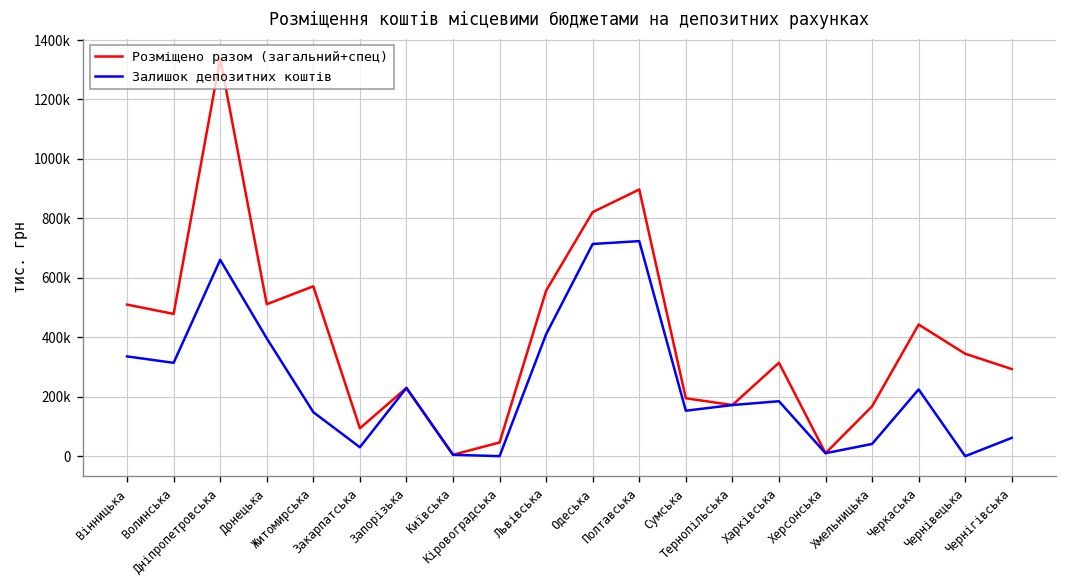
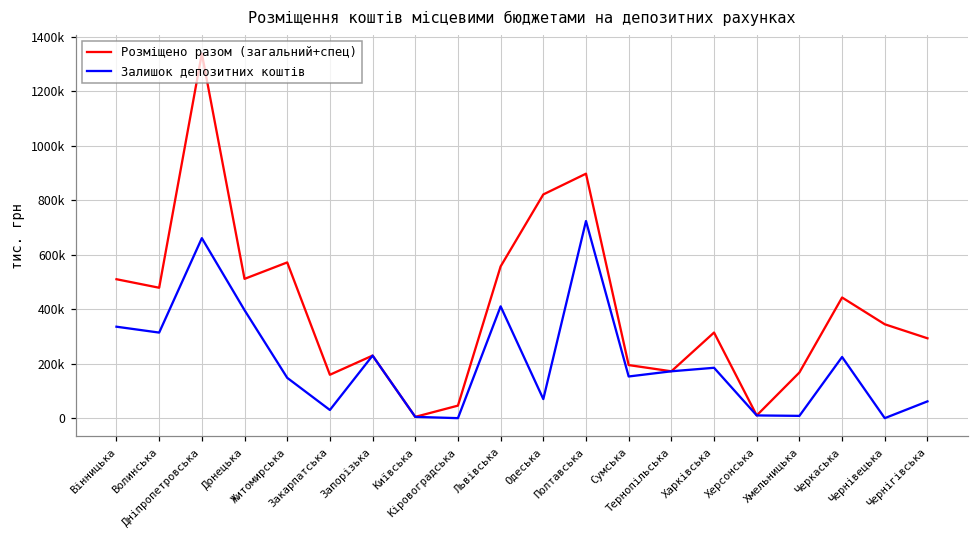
Розміщено разом (загальний+спец), Закарпатська: 90000 -> 160000
Залишок депозитних коштів, Одеська: 710000 -> 70000
Залишок депозитних коштів, Хмельницька: 40000 -> 10000
